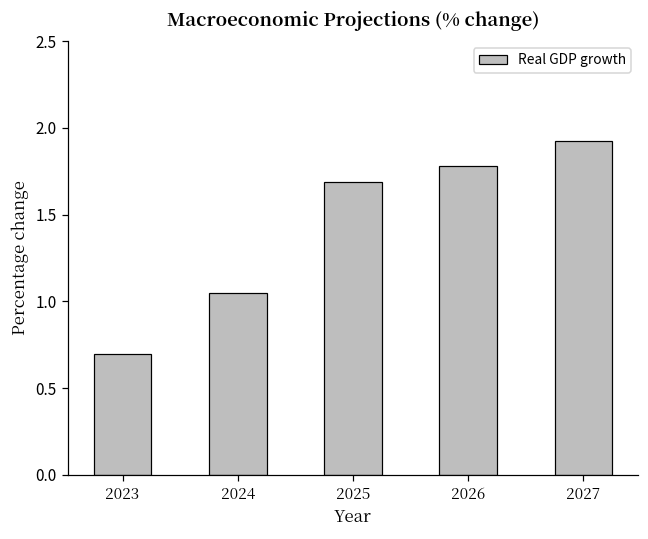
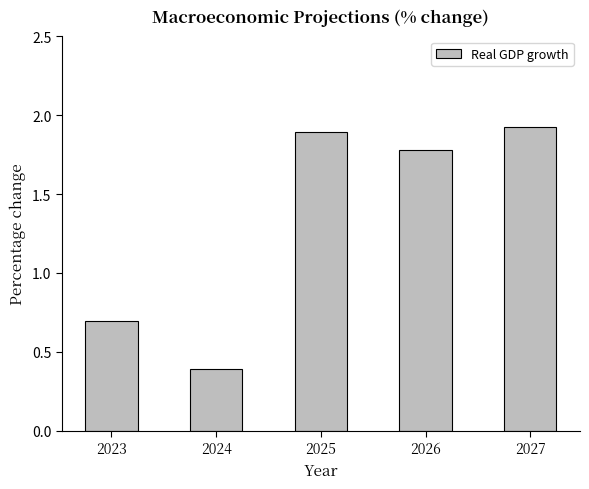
2024: 1.05 -> 0.39
2025: 1.69 -> 1.89
